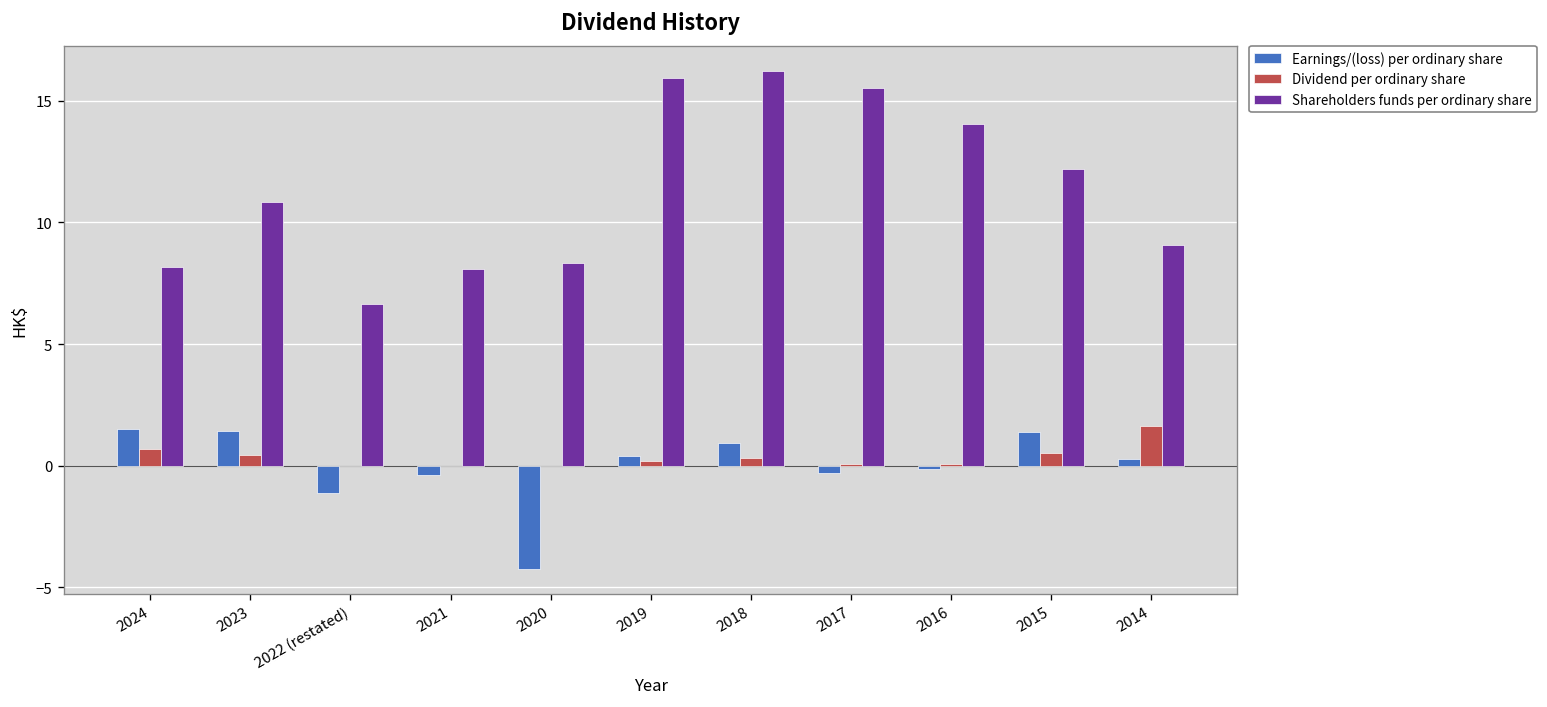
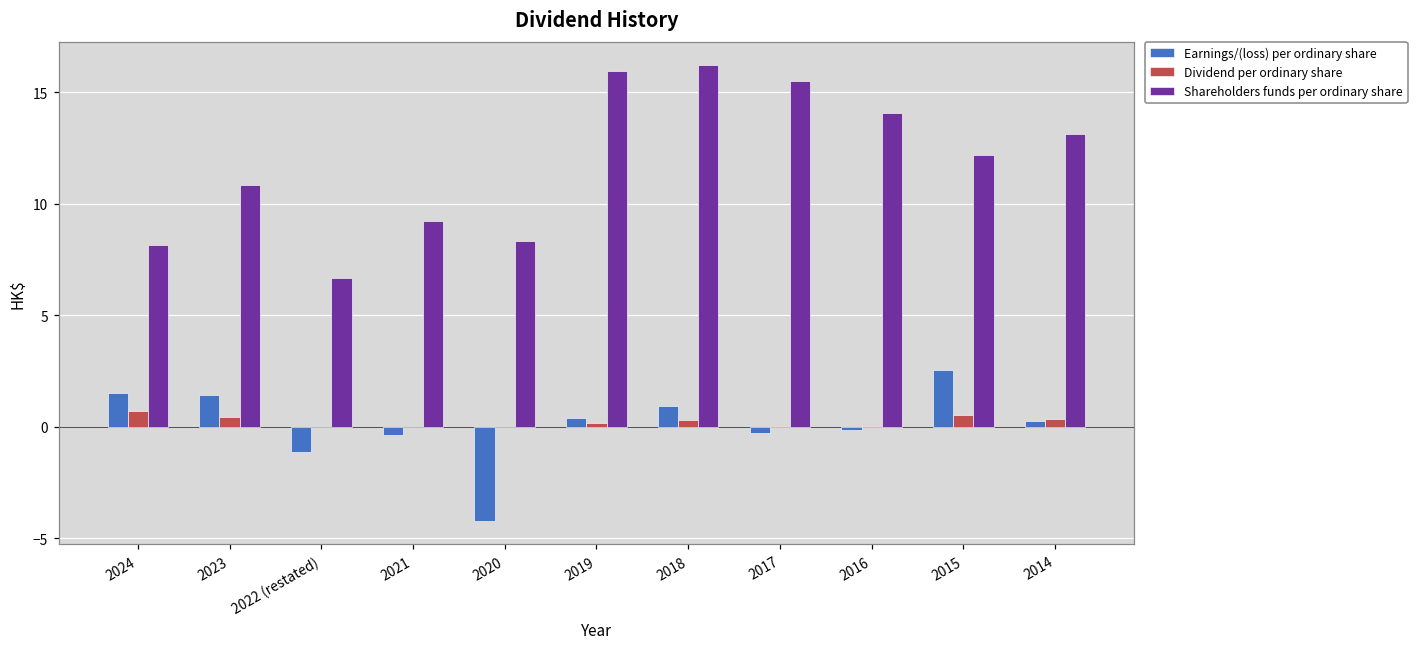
Shareholders funds per ordinary share, 2021: 8.1 -> 9.2
Earnings/(loss) per ordinary share, 2015: 1.4 -> 2.5
Dividend per ordinary share, 2014: 1.6 -> 0.4
Shareholders funds per ordinary share, 2014: 9.1 -> 13.2
